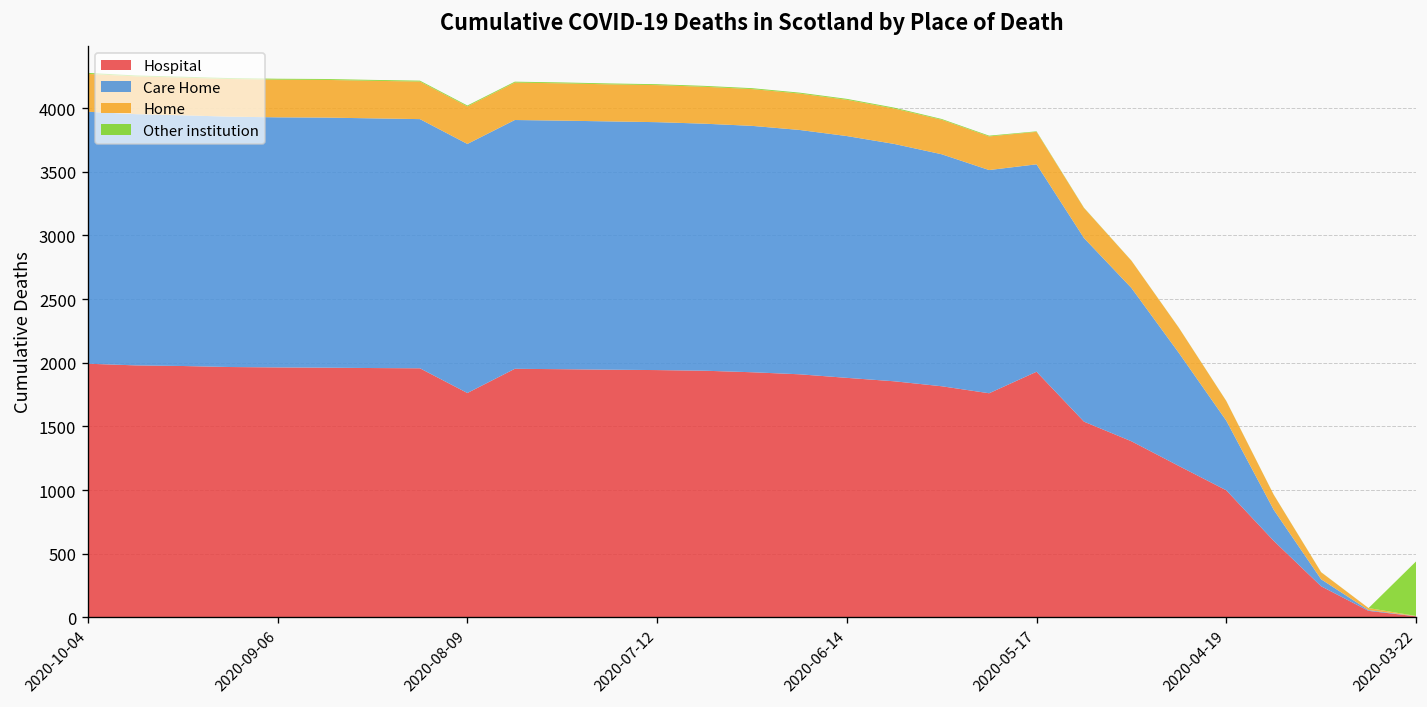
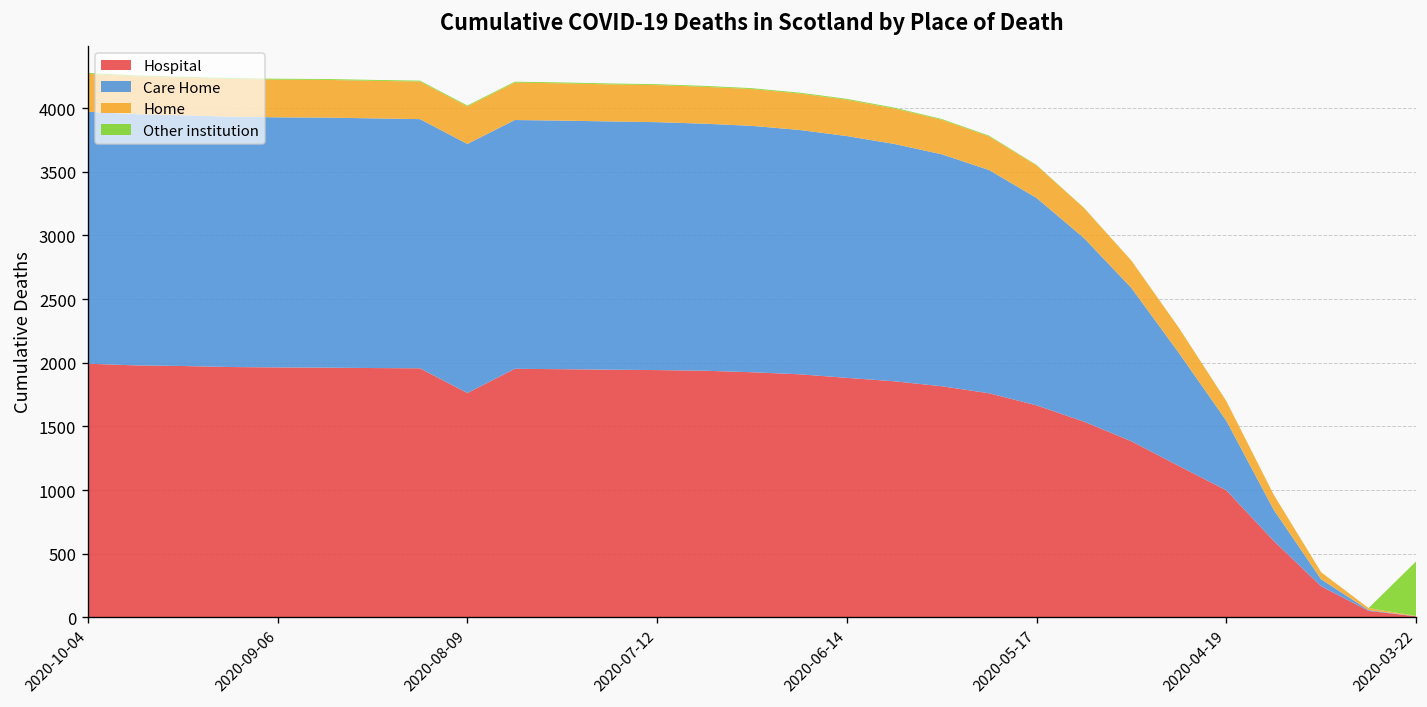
Hospital, 2020-05-17: 1930 -> 1670
